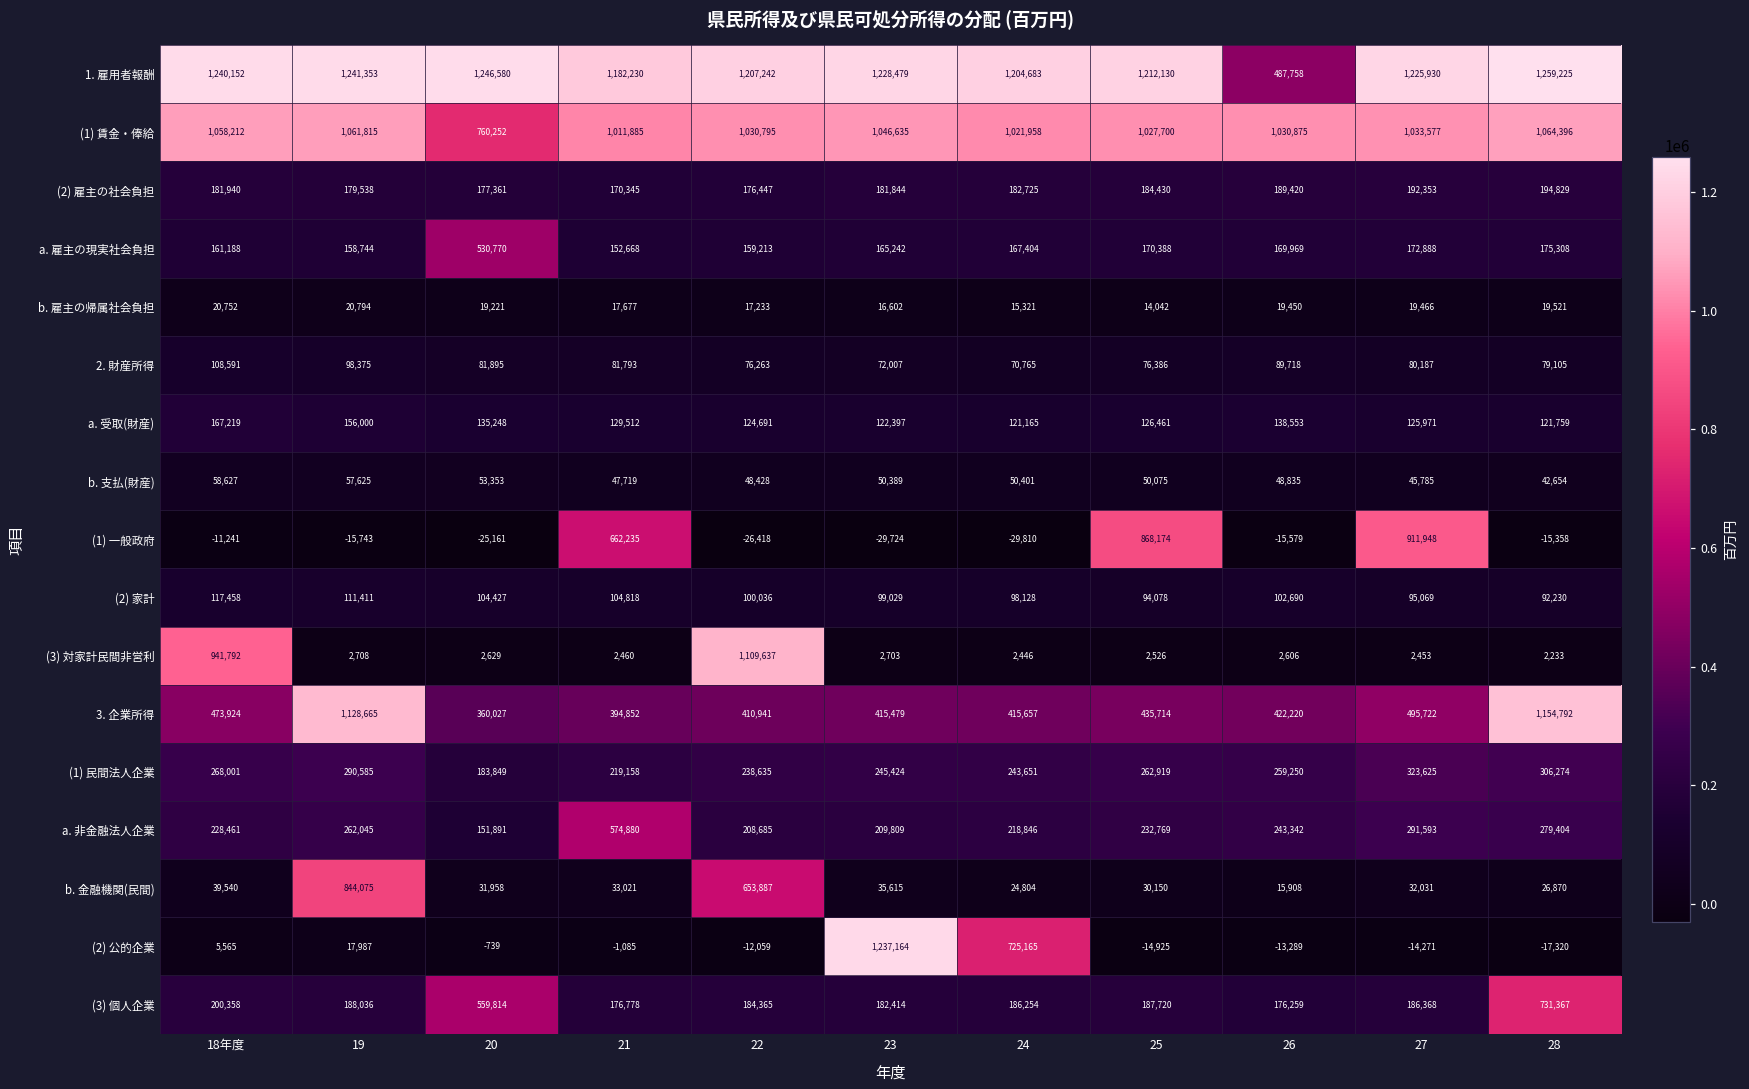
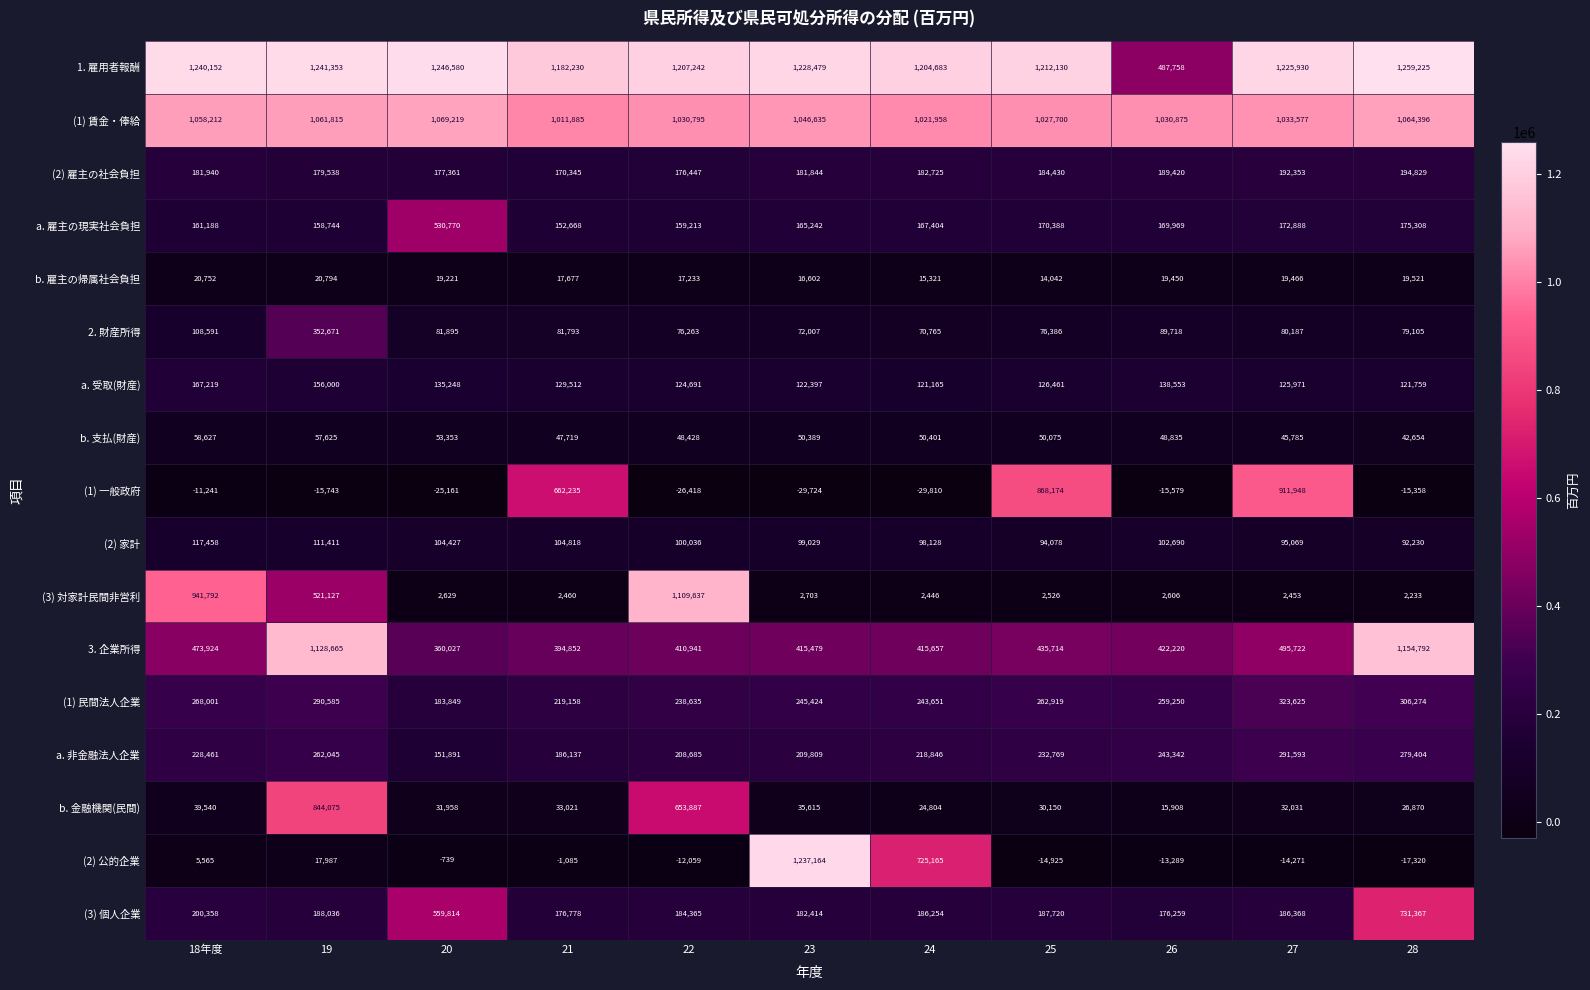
(1) 賃金・俸給, 20: 760,252 -> 1,069,219
2. 財産所得, 19: 98,375 -> 352,671
(3) 対家計民間非営利, 19: 2,708 -> 521,127
a. 非金融法人企業, 21: 574,880 -> 186,137
